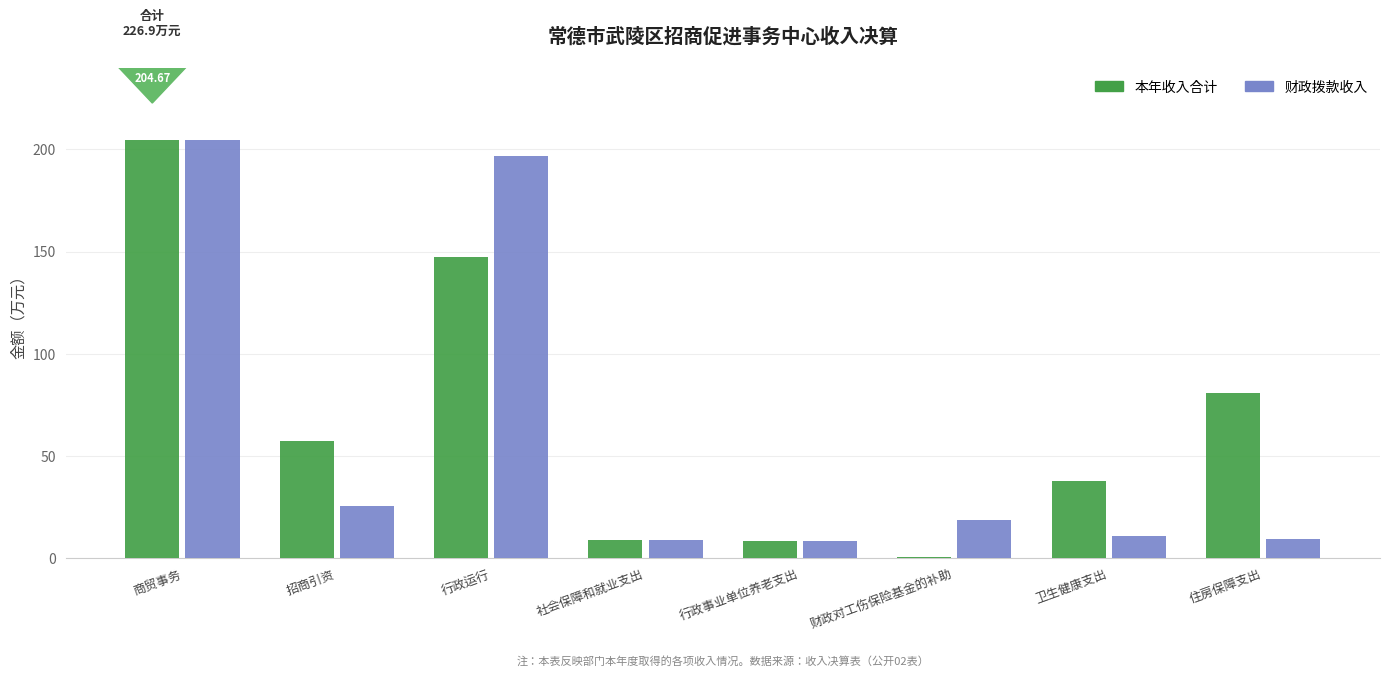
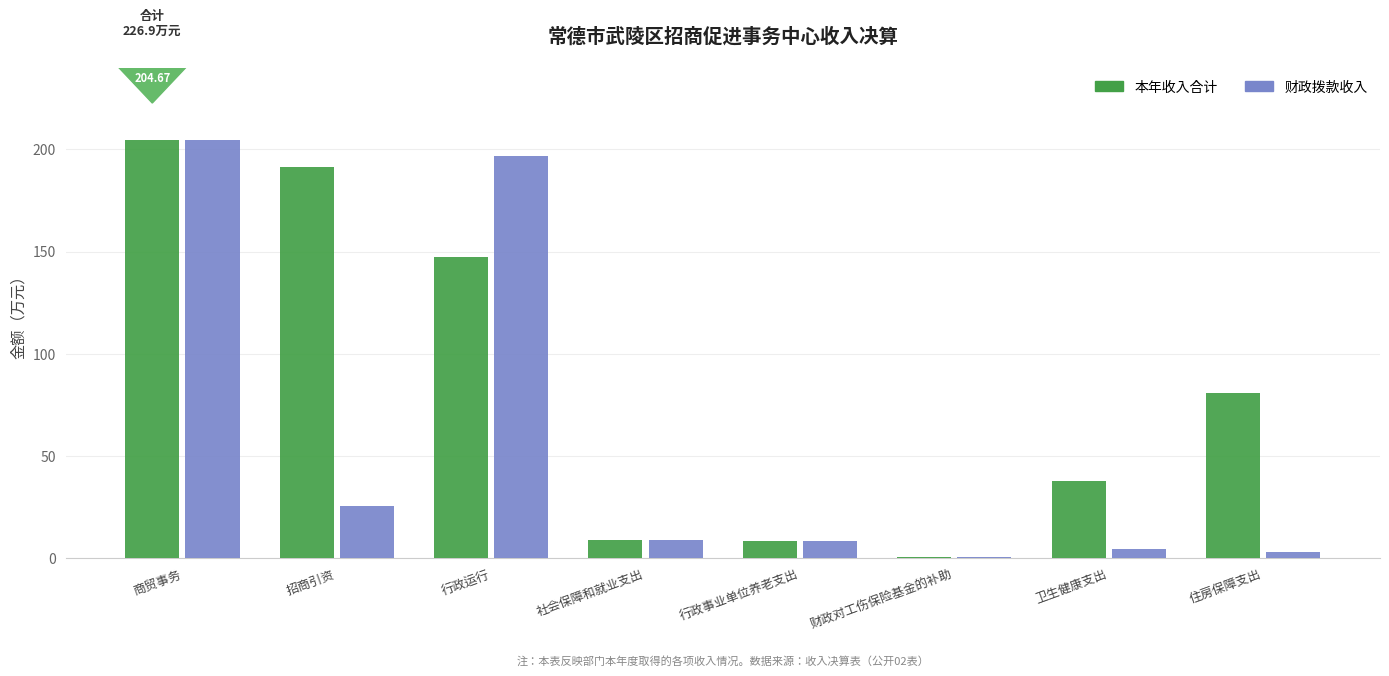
本年收入合计, 招商引资: 58 -> 191
财政拨款收入, 财政对工伤保险基金的补助: 18 -> 0
财政拨款收入, 卫生健康支出: 11 -> 4
财政拨款收入, 住房保障支出: 9 -> 3
